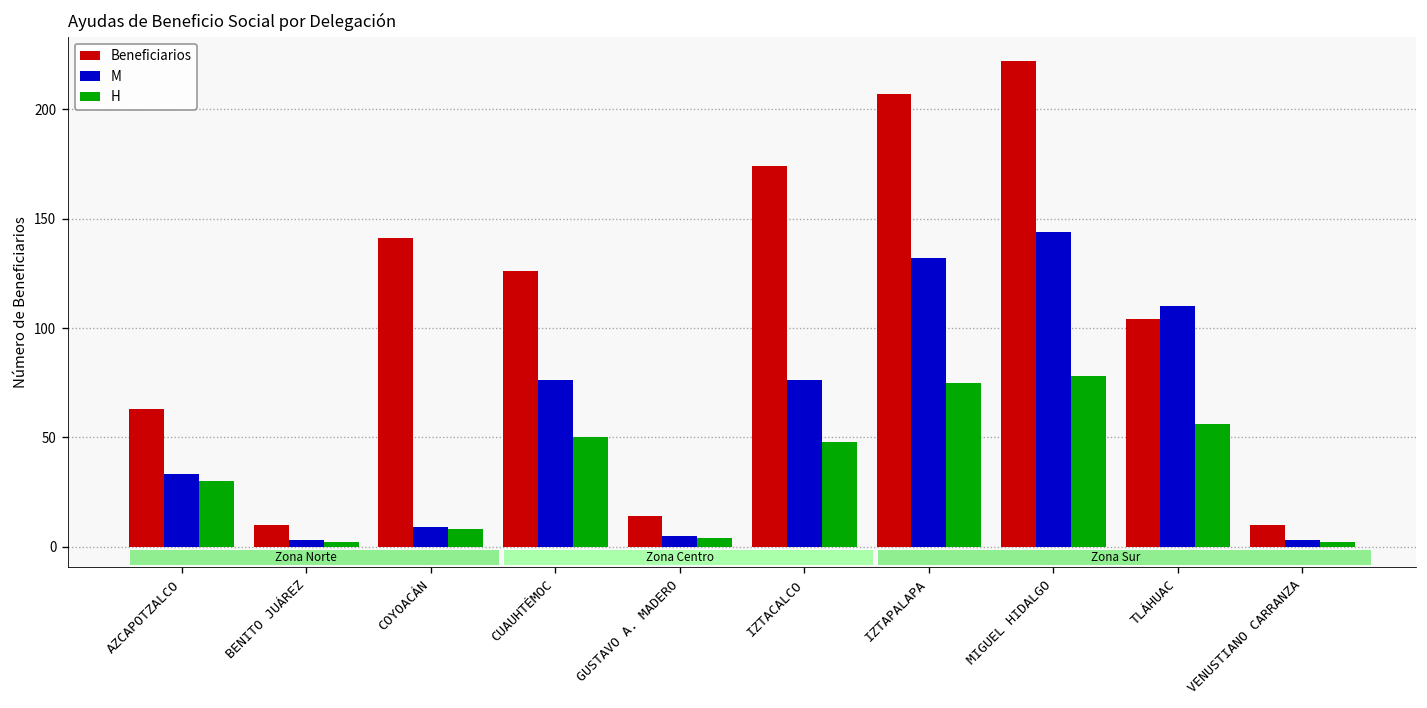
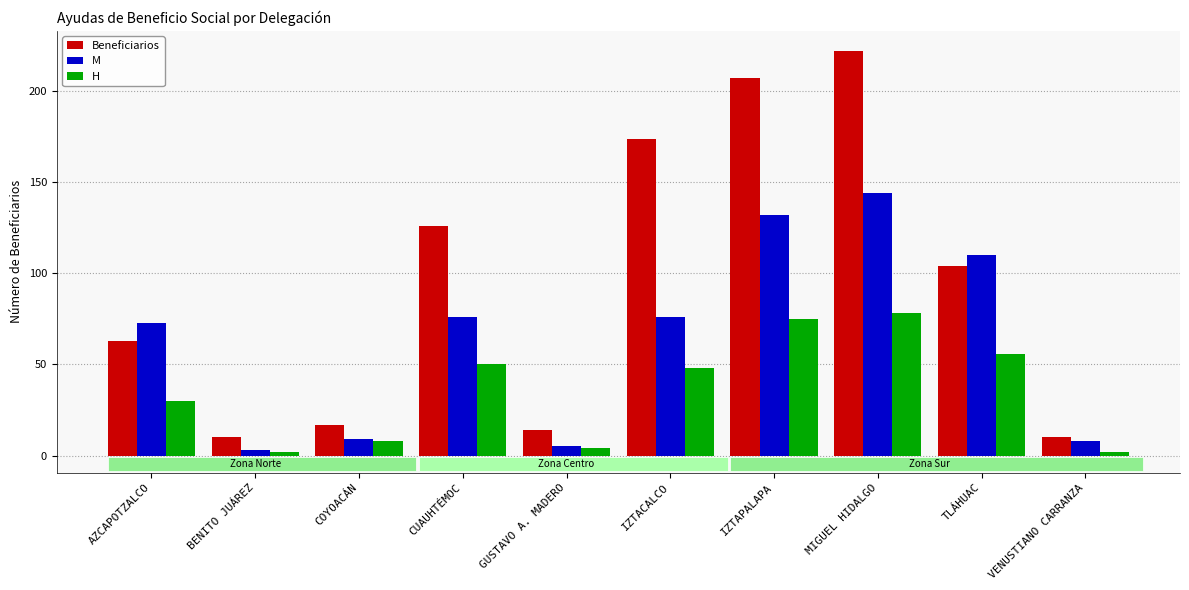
M, AZCAPOTZALCO: 33 -> 73
Beneficiarios, COYOACÁN: 141 -> 17
M, VENUSTIANO CARRANZA: 3 -> 8
